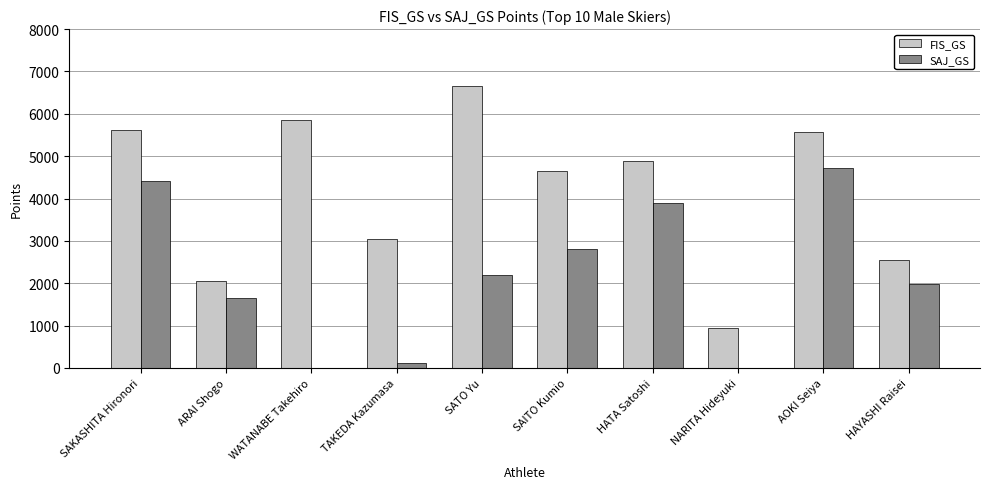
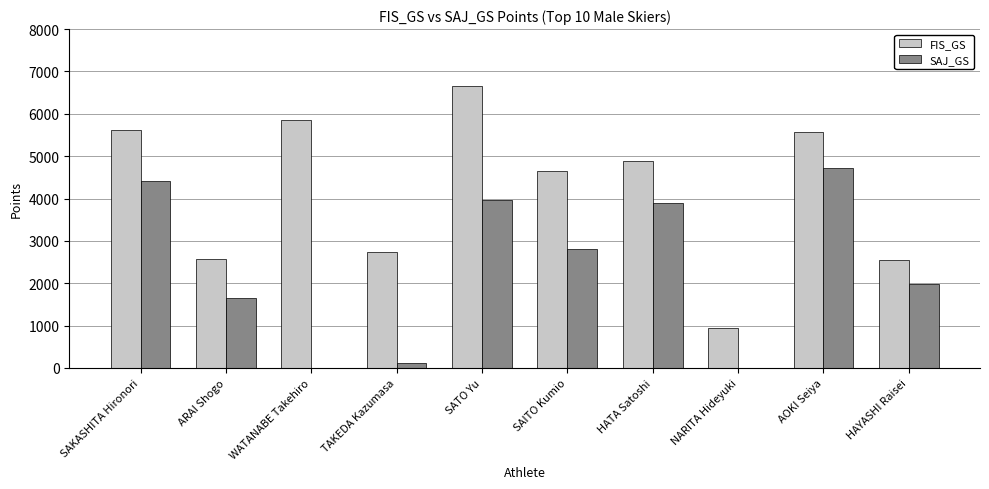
FIS_GS, ARAI Shogo: 2000 -> 2600
FIS_GS, TAKEDA Kazumasa: 3000 -> 2700
SAJ_GS, SATO Yu: 2200 -> 4000
